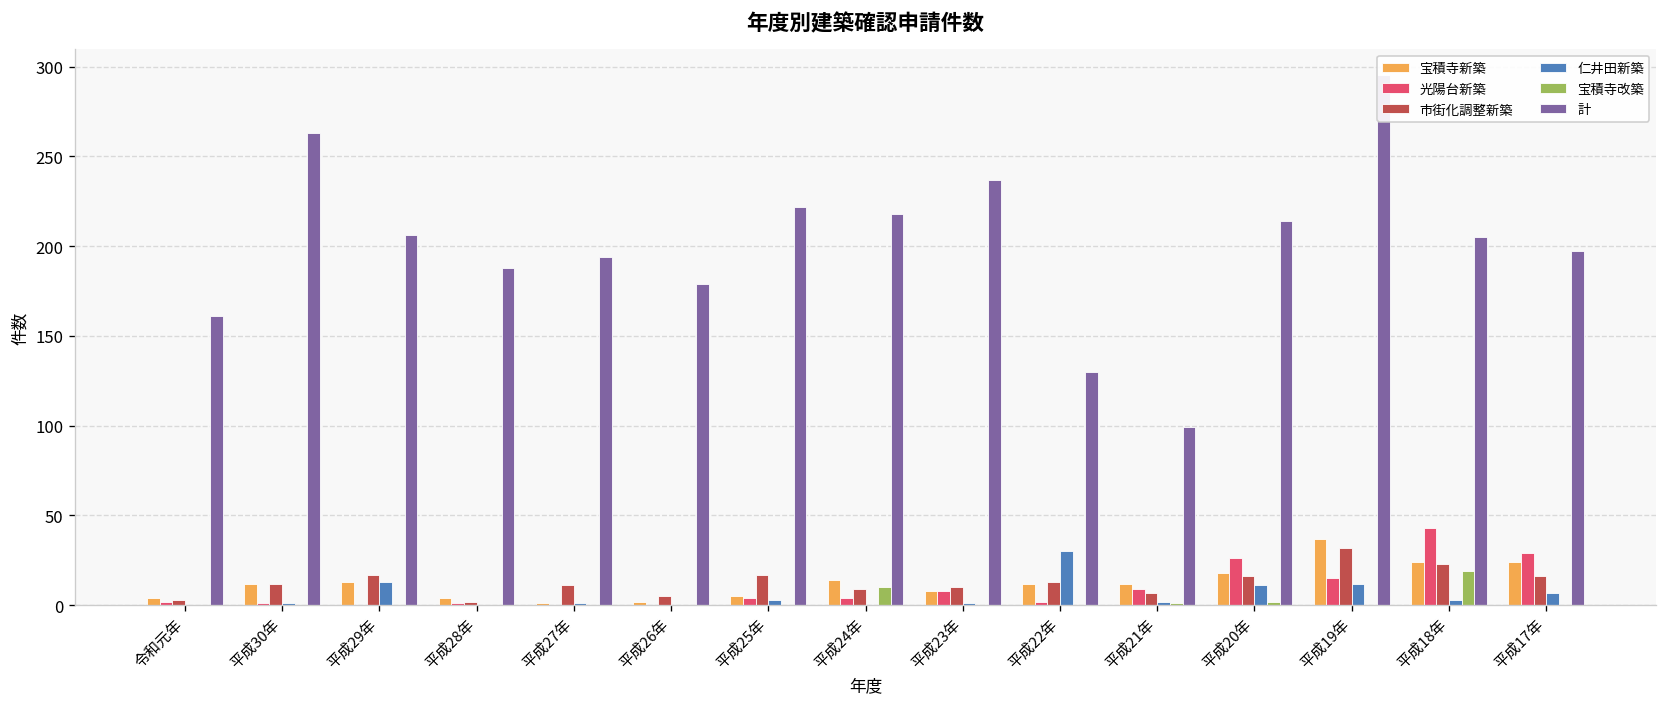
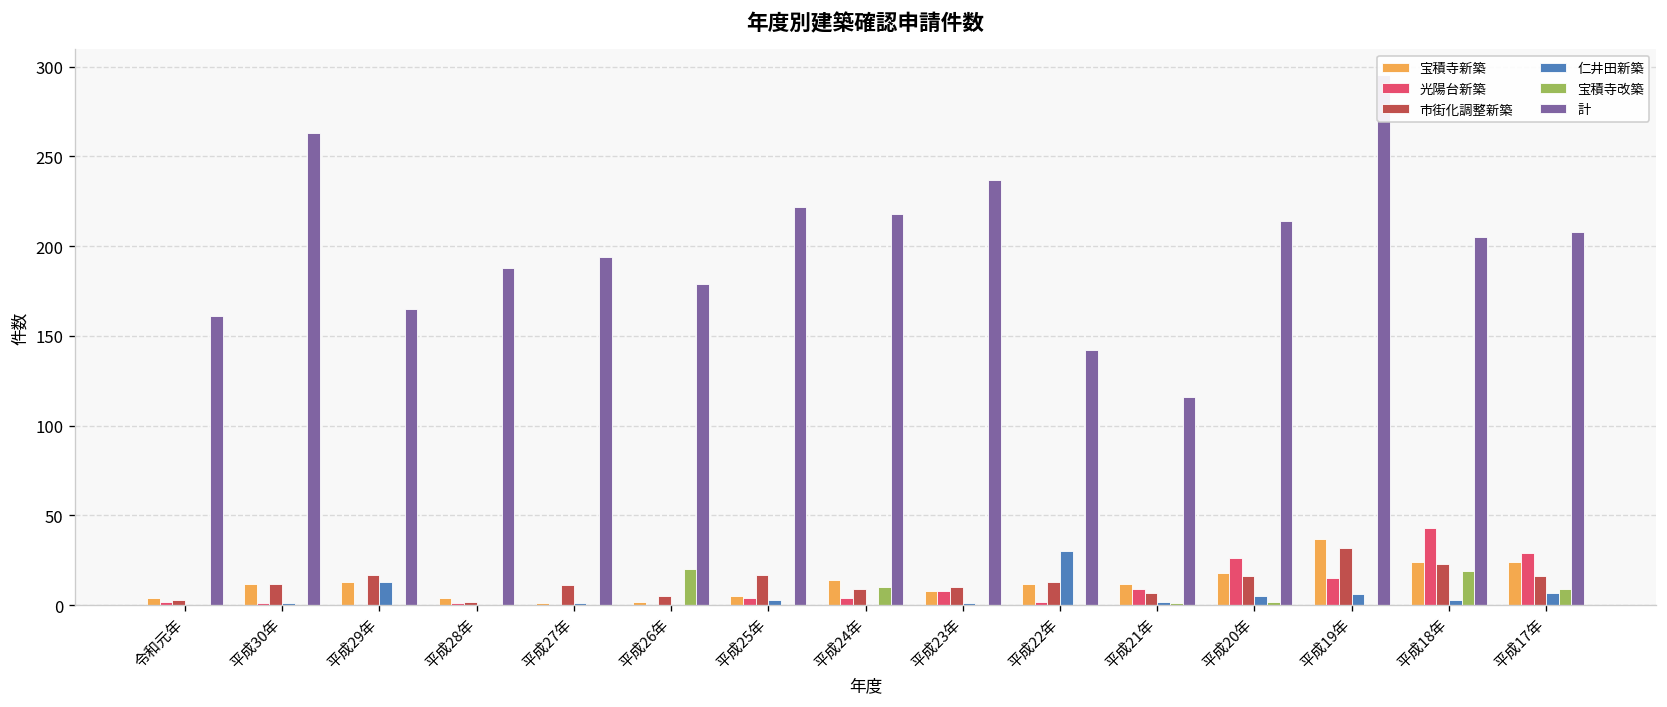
計, 平成29年: 206 -> 165
宝積寺改築, 平成26年: 0 -> 20
計, 平成22年: 130 -> 142
計, 平成21年: 99 -> 116
仁井田新築, 平成20年: 11 -> 5
仁井田新築, 平成19年: 12 -> 6
宝積寺改築, 平成17年: 0 -> 9
計, 平成17年: 197 -> 208
